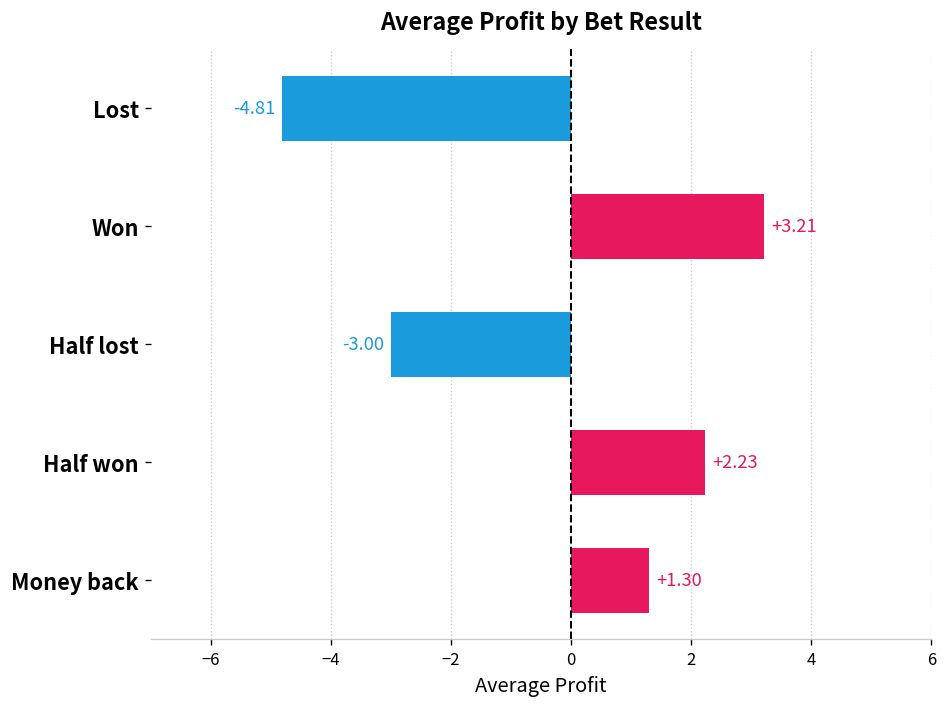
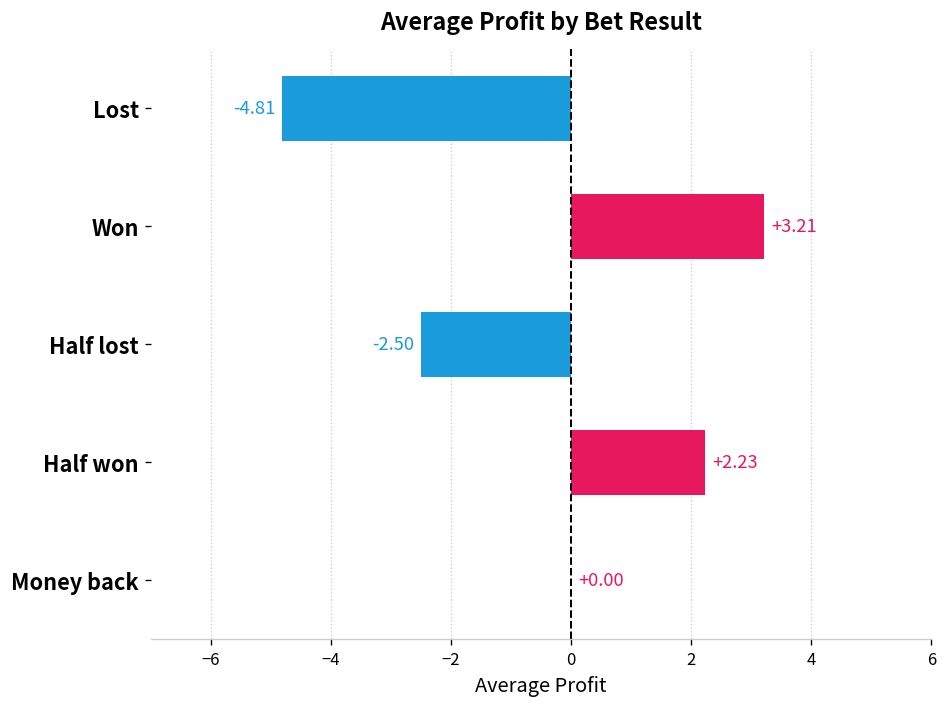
Half lost: -3.00 -> -2.50
Money back: +1.30 -> +0.00
